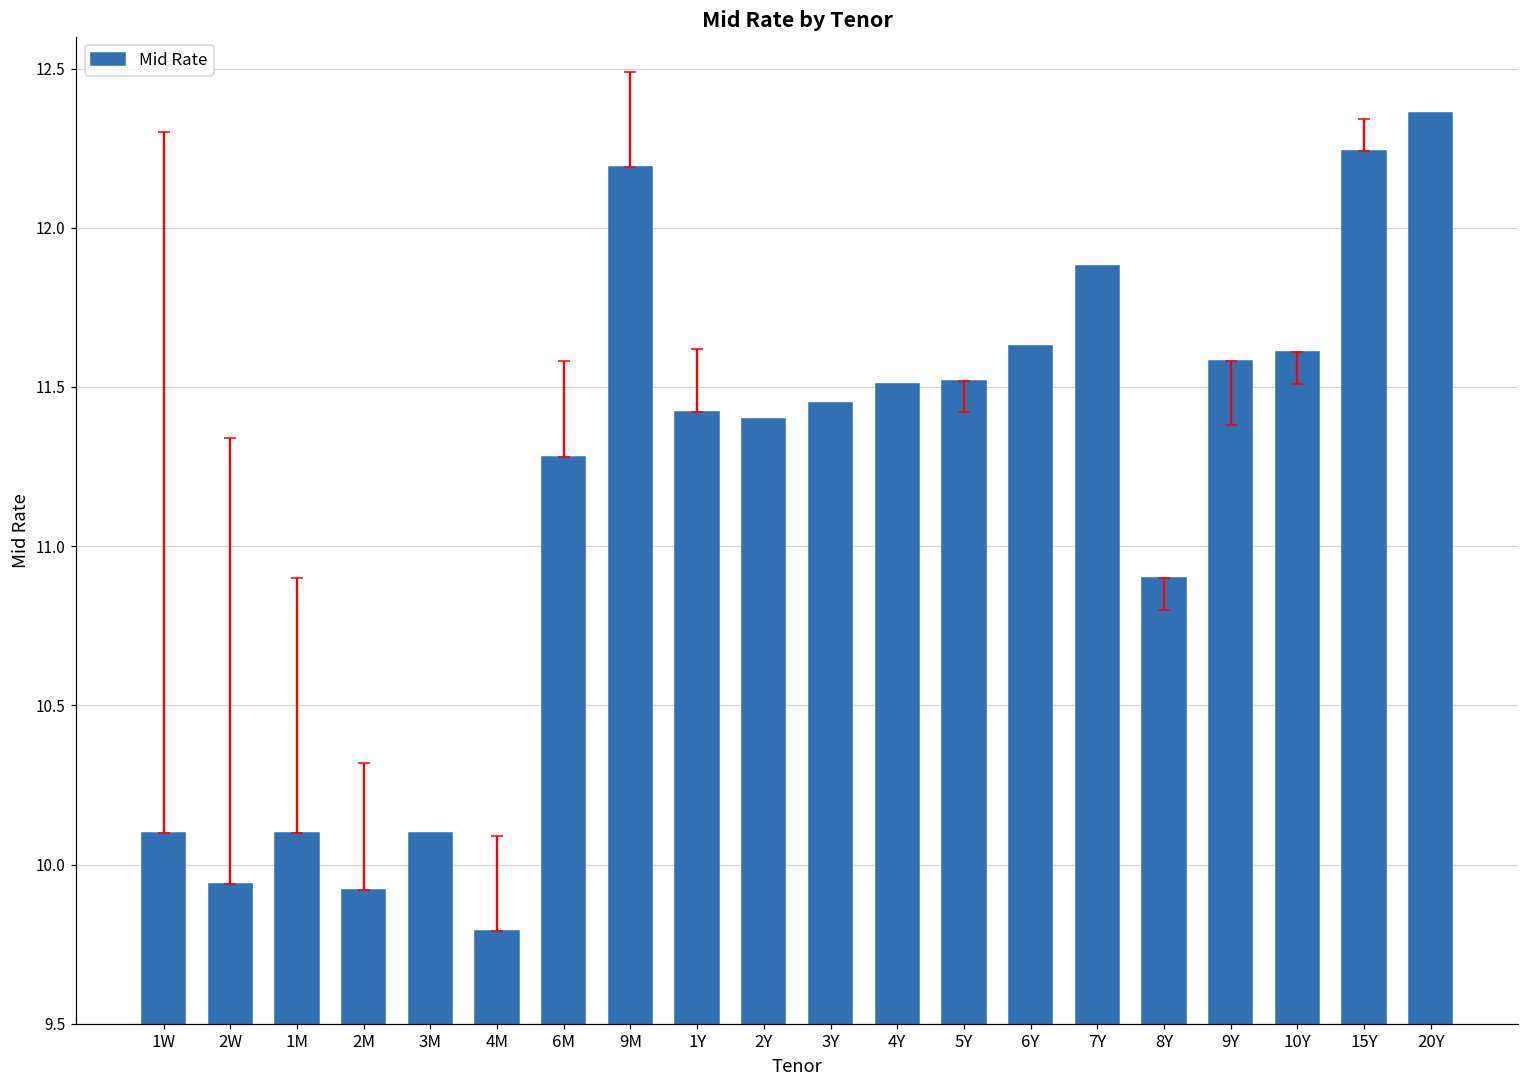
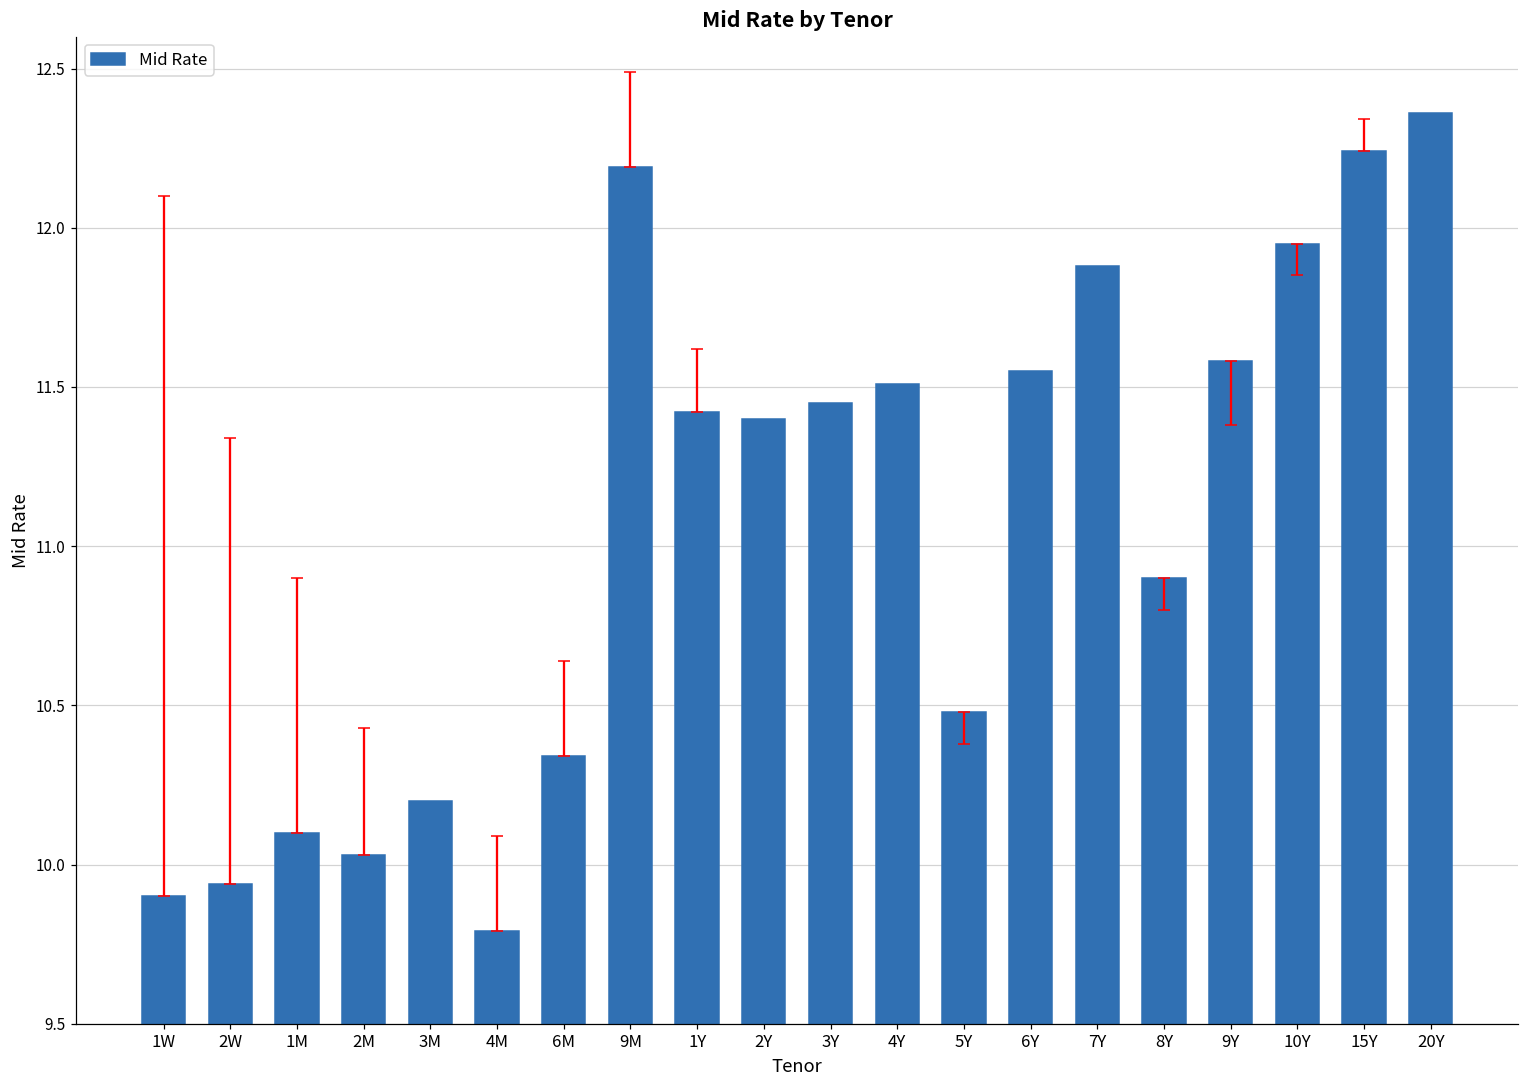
Mid Rate, 1W: 10.1 -> 9.9
Mid Rate, 2M: 9.92 -> 10.03
Mid Rate, 3M: 10.1 -> 10.2
Mid Rate, 6M: 11.28 -> 10.34
Mid Rate, 5Y: 11.52 -> 10.48
Mid Rate, 6Y: 11.63 -> 11.55
Mid Rate, 10Y: 11.61 -> 11.95
